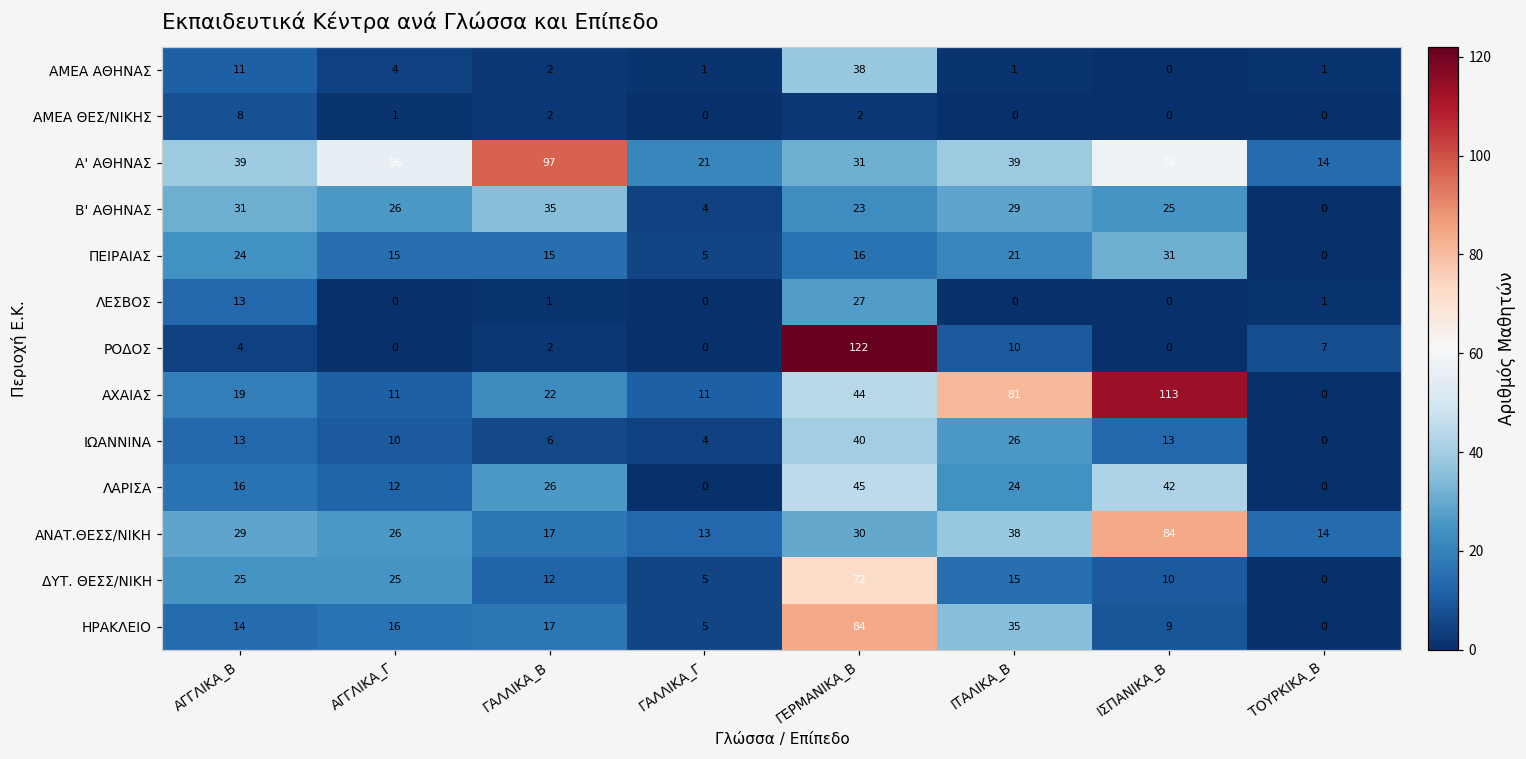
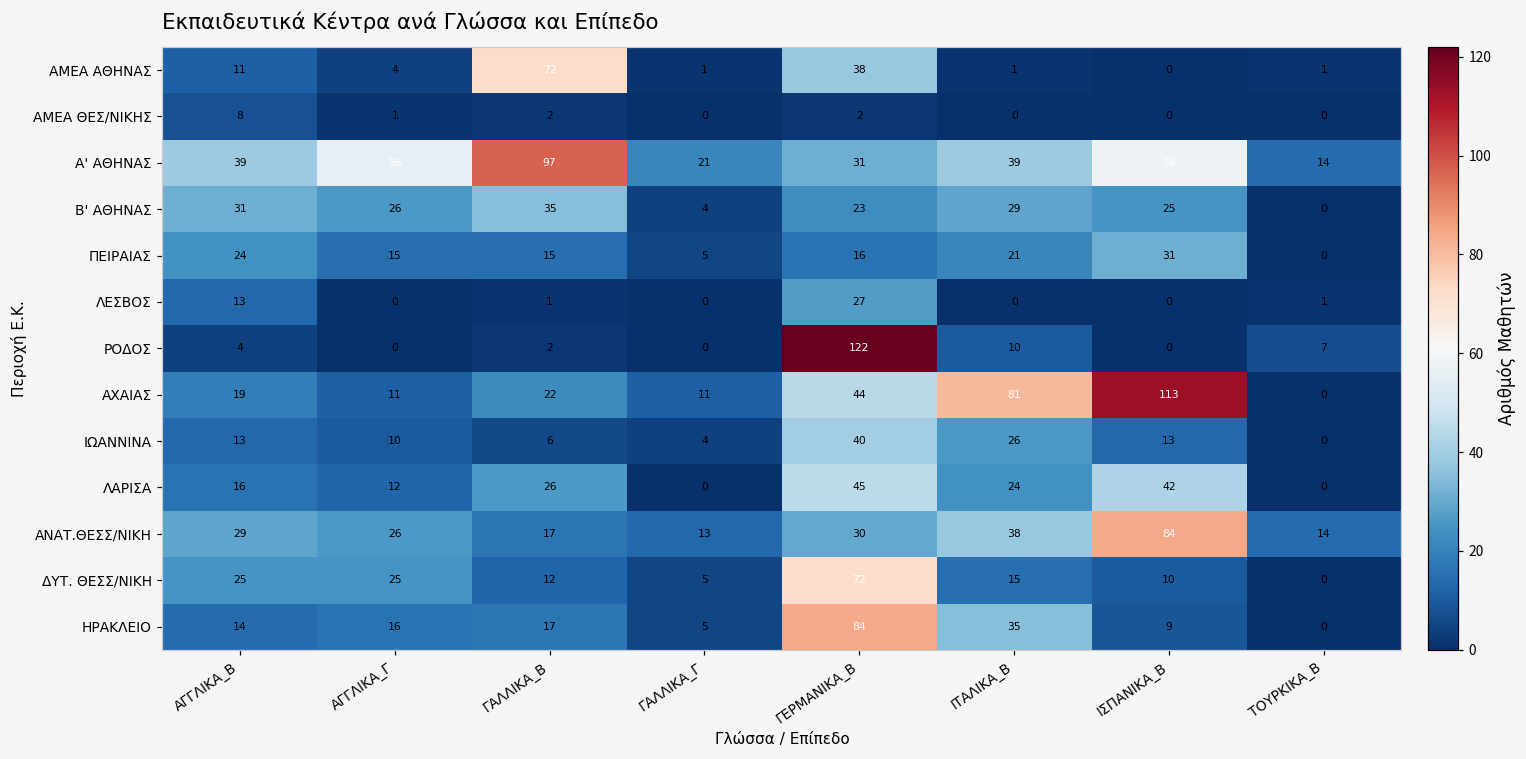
ΑΜΕΑ ΑΘΗΝΑΣ, ΓΑΛΛΙΚΑ_Β: 2 -> 72
